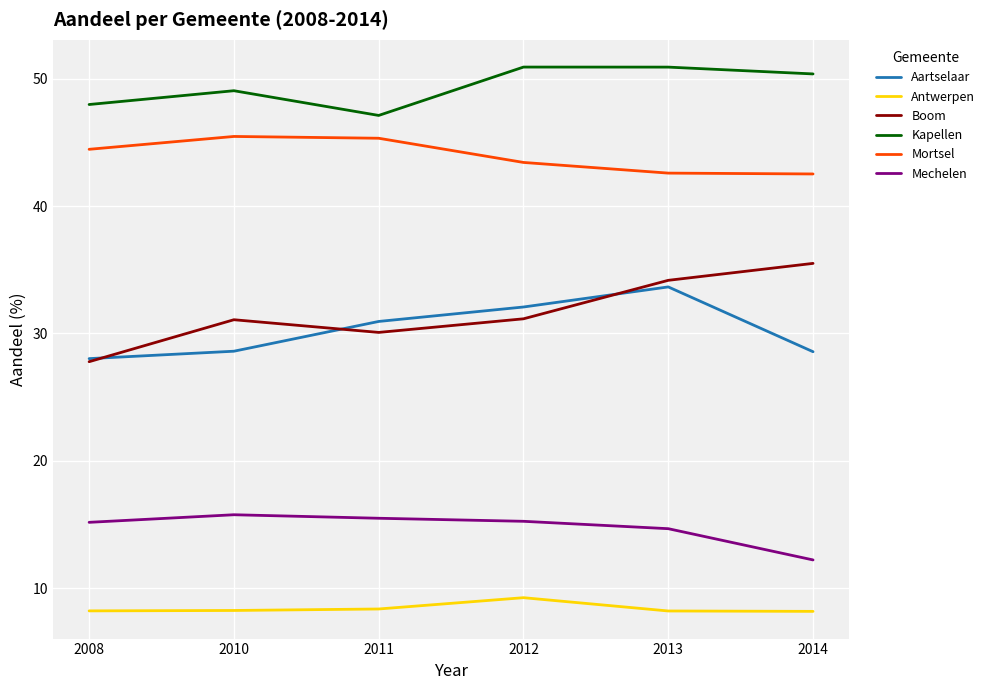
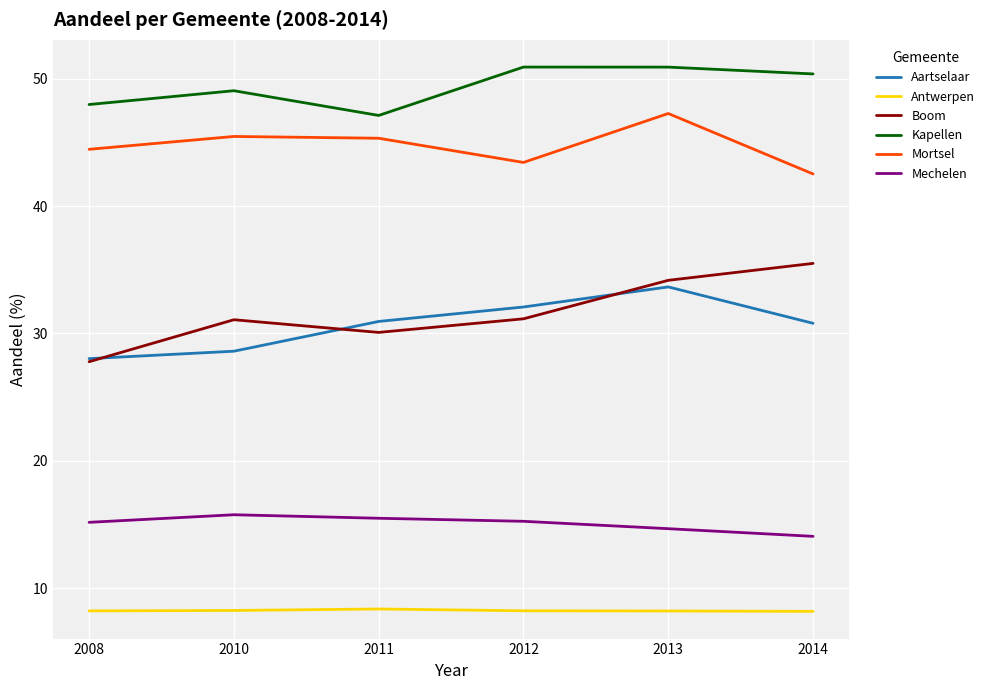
Antwerpen, 2012: 9.3 -> 8.2
Mortsel, 2013: 42.6 -> 47.3
Aartselaar, 2014: 28.6 -> 30.8
Mechelen, 2014: 12.2 -> 14.1
